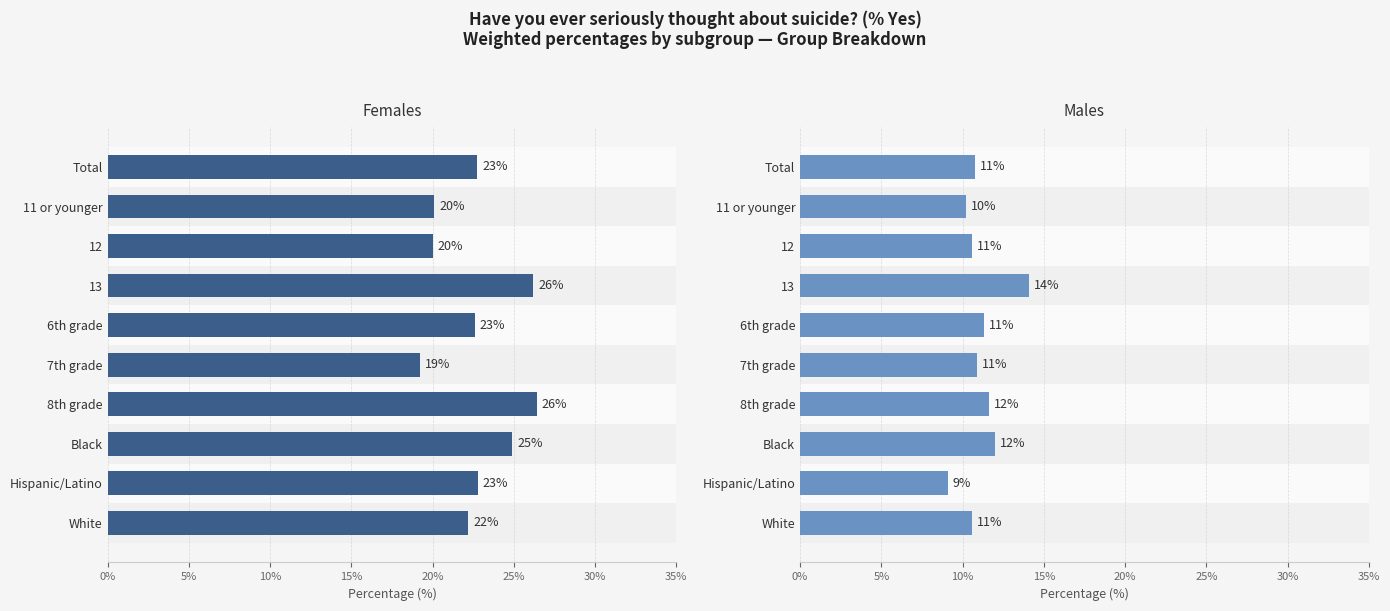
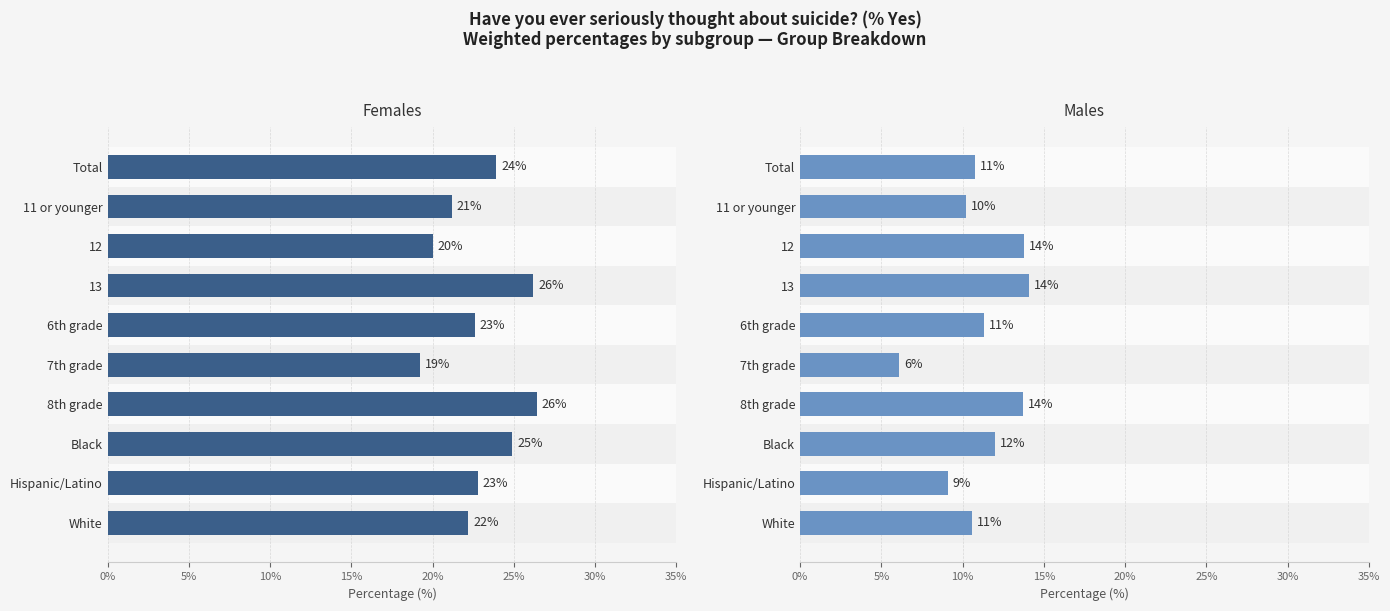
Females, Total: 23% -> 24%
Females, 11 or younger: 20% -> 21%
Males, 12: 11% -> 14%
Males, 7th grade: 11% -> 6%
Males, 8th grade: 12% -> 14%
